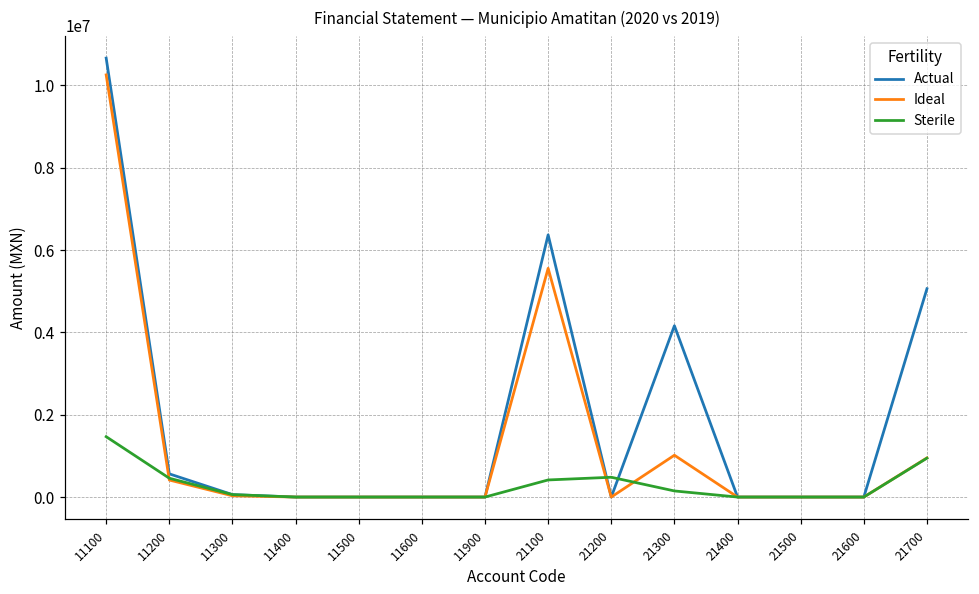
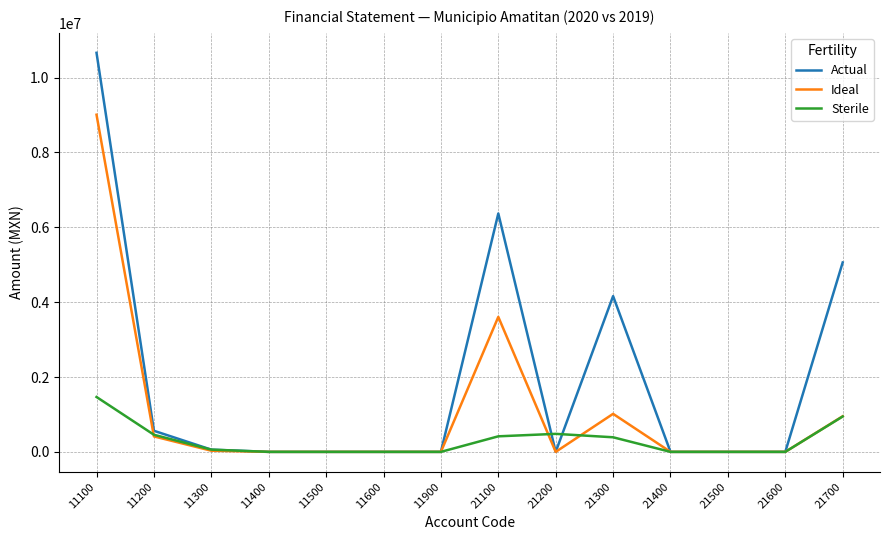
Ideal, 11100: 10300000 -> 9000000
Ideal, 21100: 5600000 -> 3600000
Sterile, 21300: 100000 -> 400000
